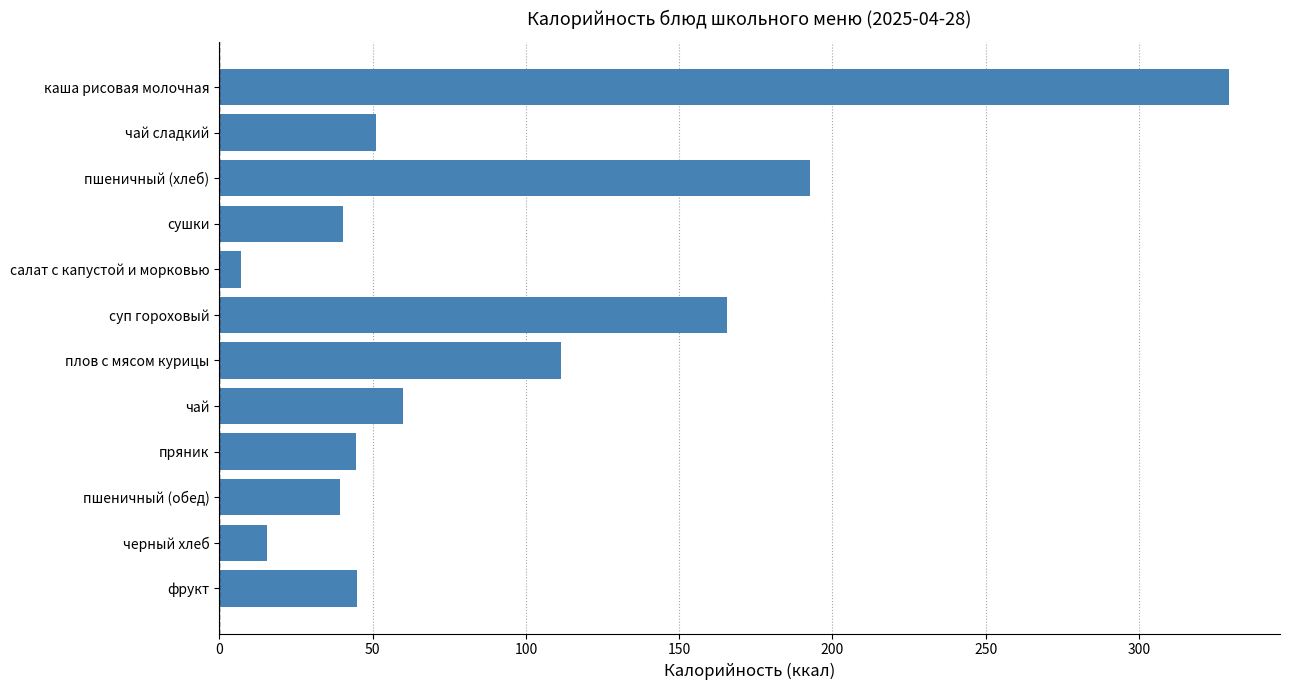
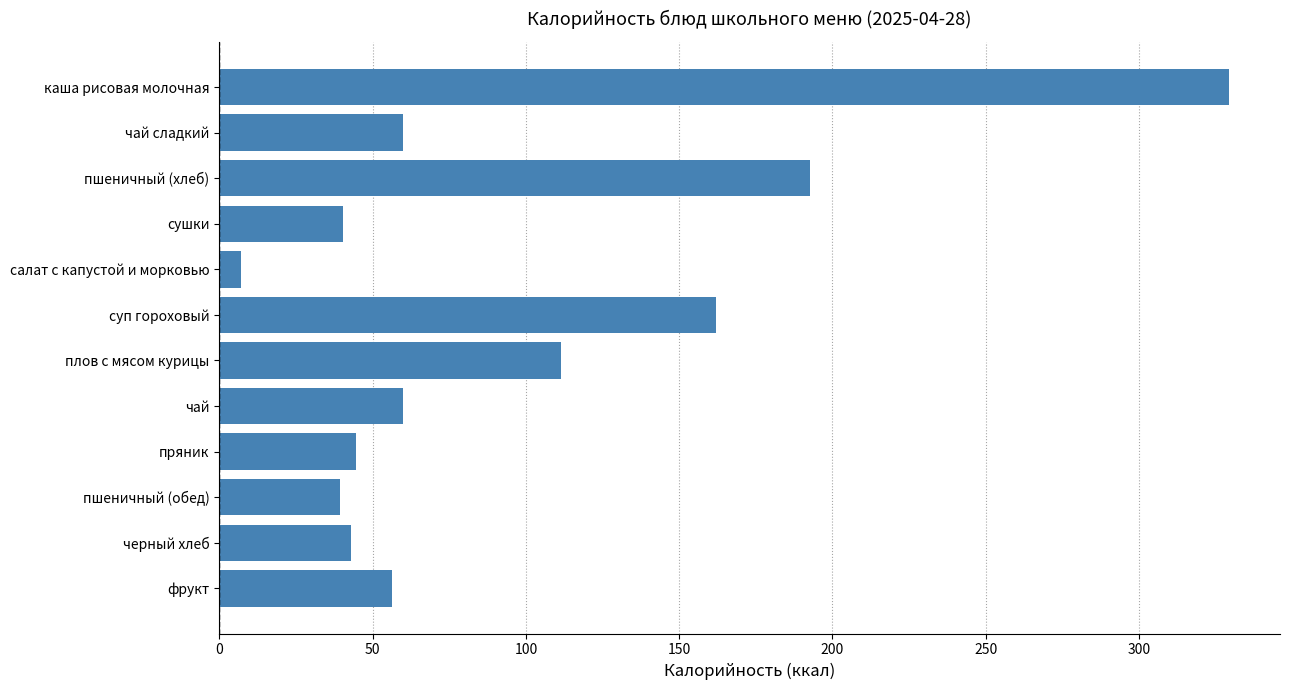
чай сладкий: 51 -> 60
суп гороховый: 166 -> 162
черный хлеб: 15 -> 43
фрукт: 45 -> 56
